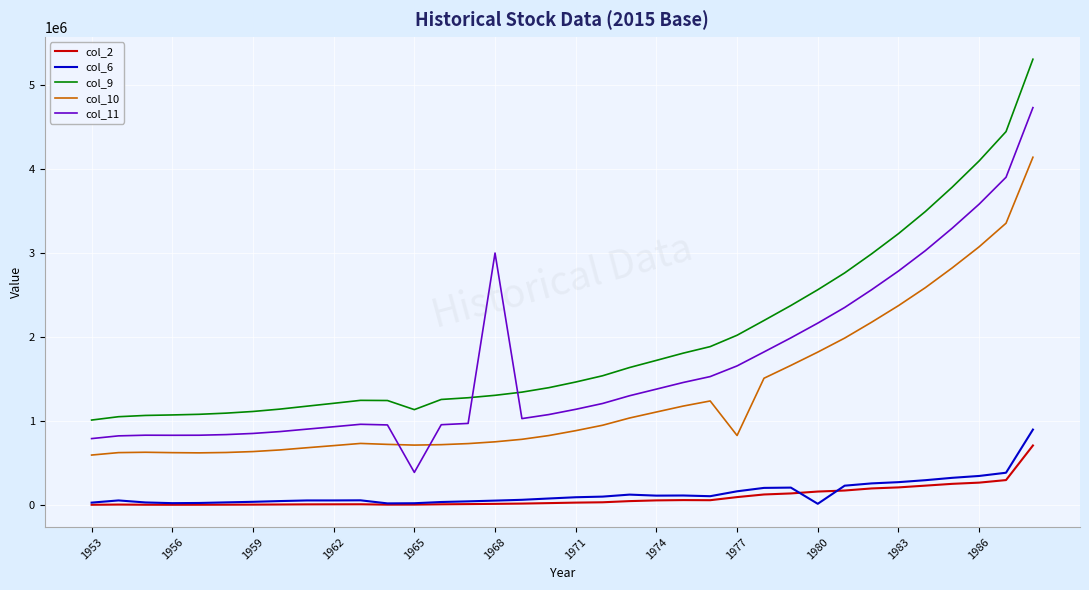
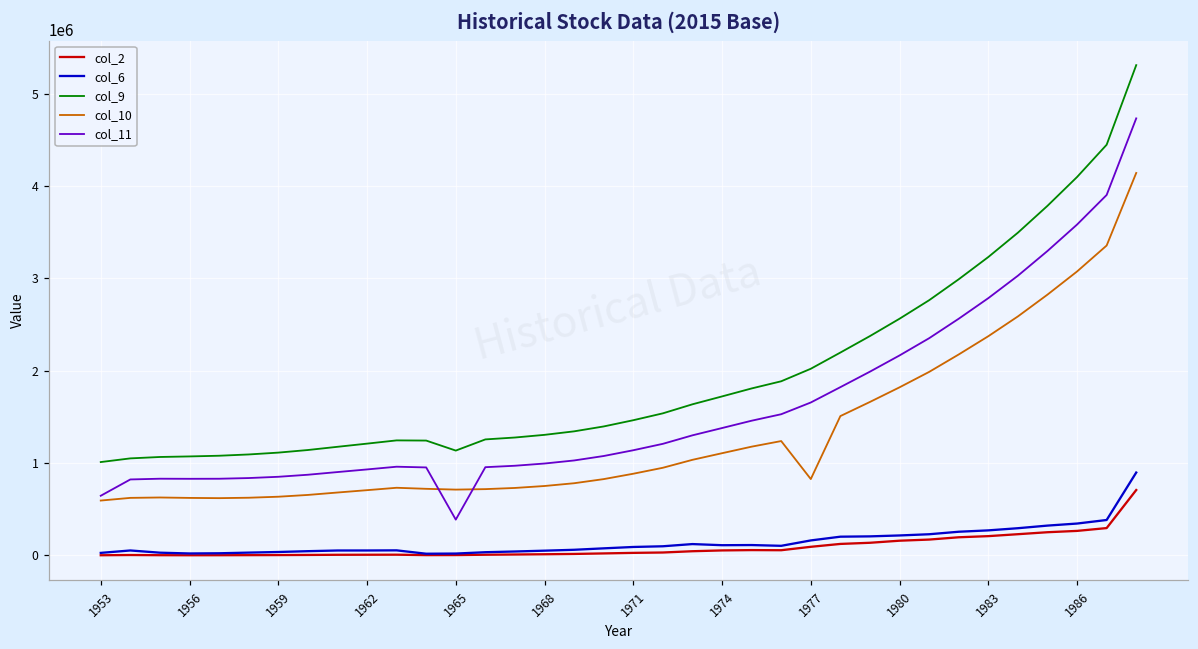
col_11, 1953: 800000 -> 600000
col_11, 1968: 3000000 -> 1000000
col_6, 1980: 0 -> 200000
